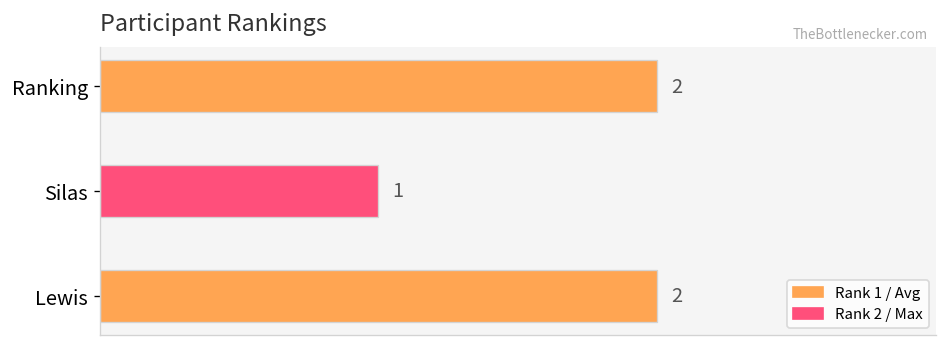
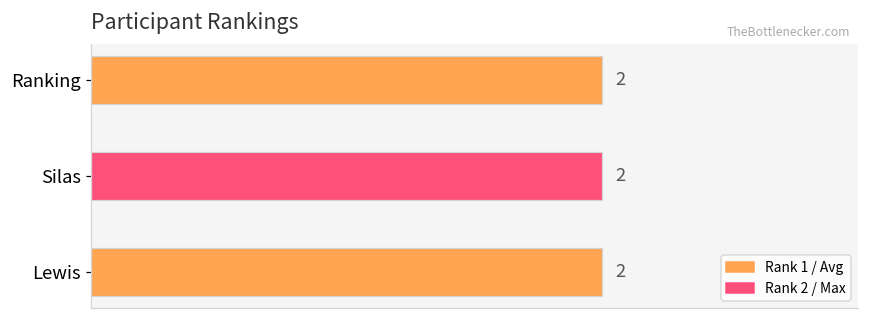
Silas: 1 -> 2
